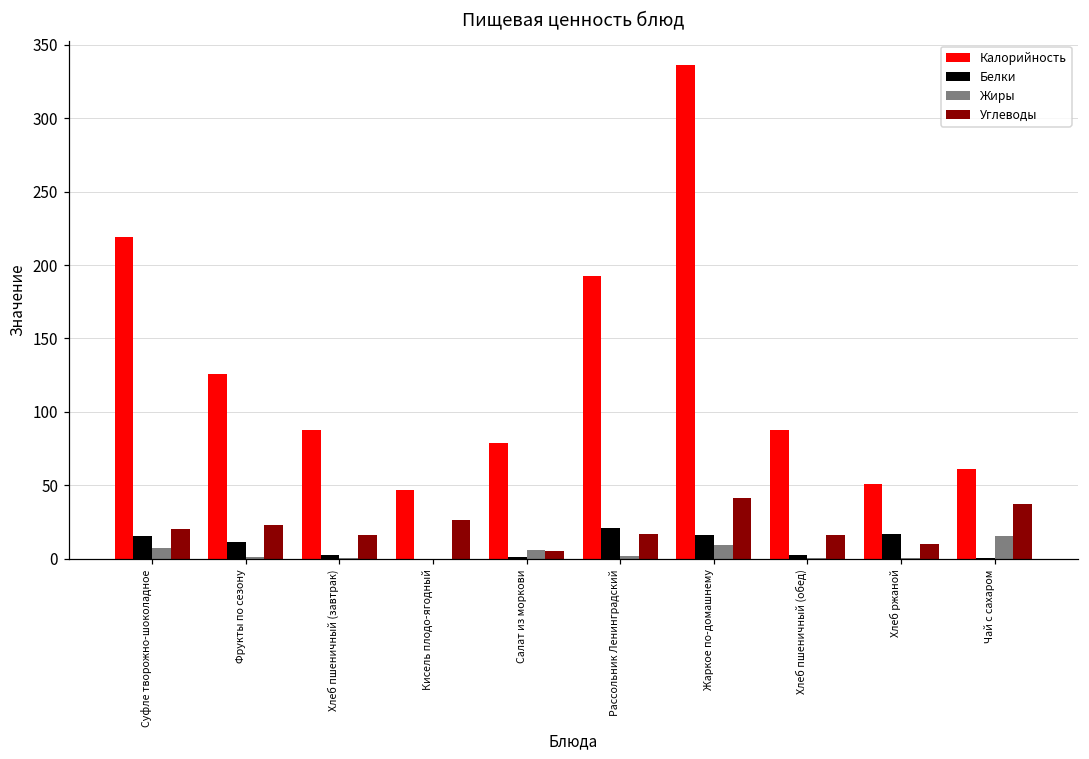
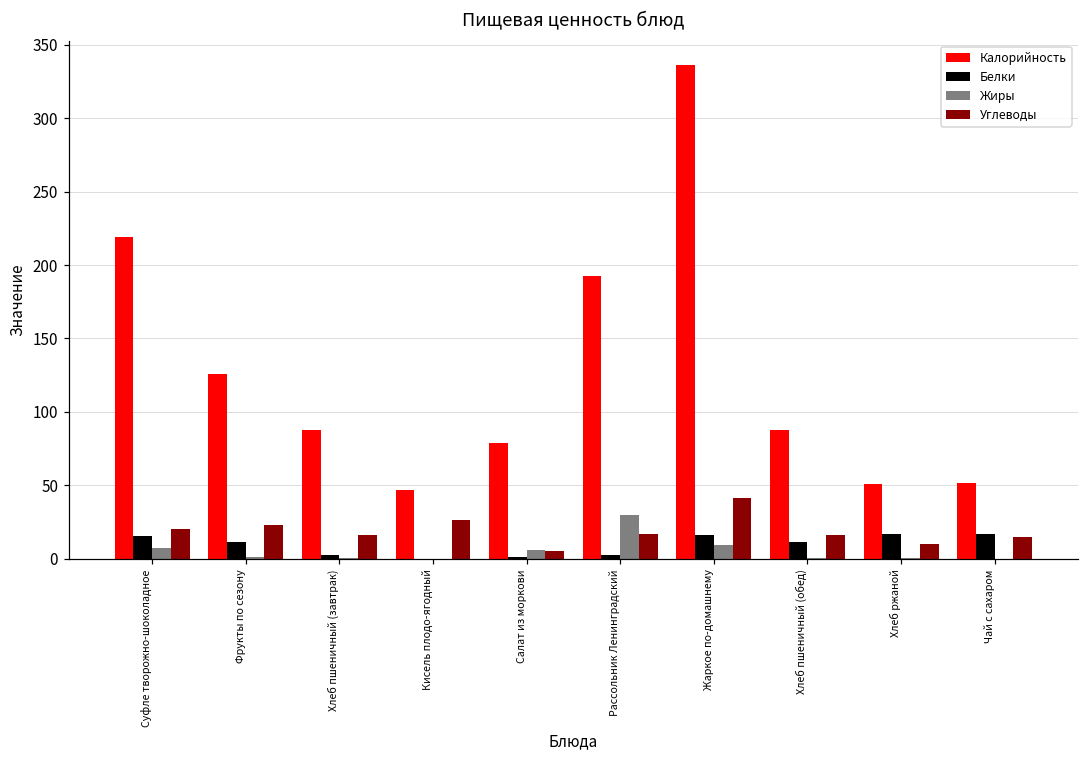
Белки, Рассольник Ленинградский: 21 -> 2
Жиры, Рассольник Ленинградский: 2 -> 30
Белки, Хлеб пшеничный (обед): 3 -> 12
Калорийность, Чай с сахаром: 61 -> 52
Белки, Чай с сахаром: 0 -> 17
Жиры, Чай с сахаром: 15 -> 0
Углеводы, Чай с сахаром: 38 -> 15
